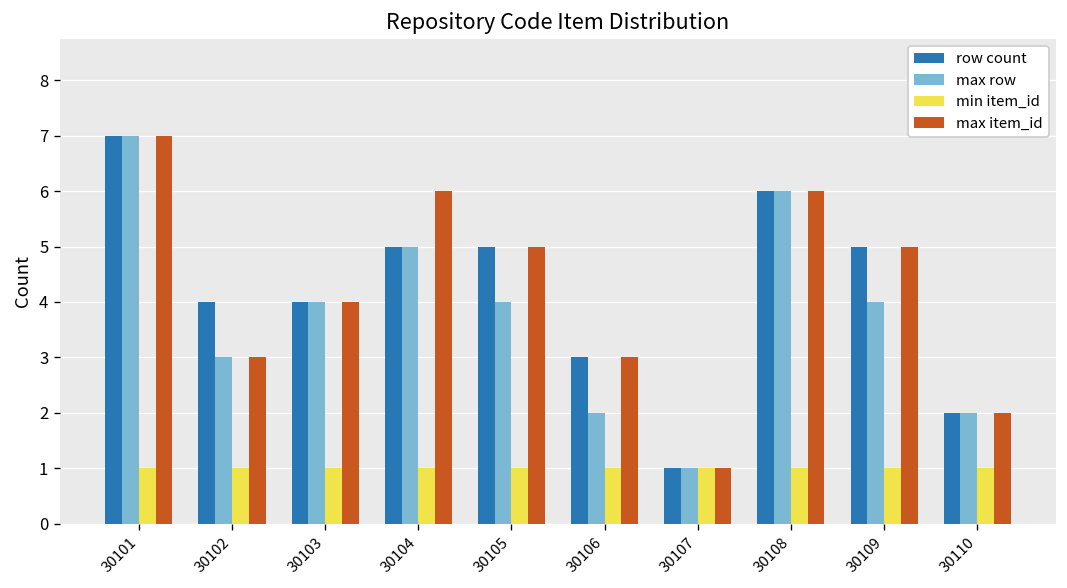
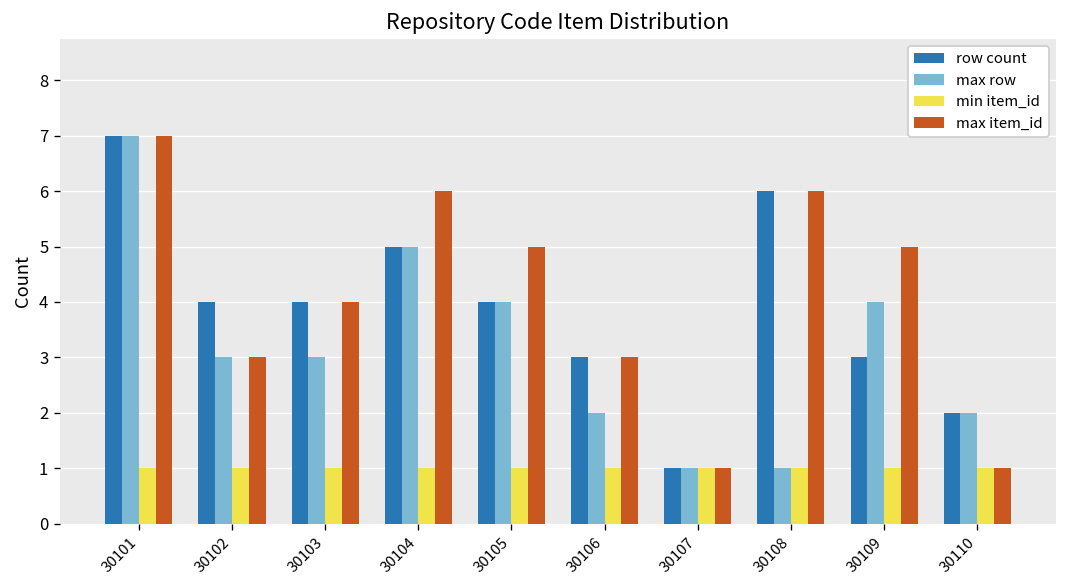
max row, 30103: 4 -> 3
row count, 30105: 5 -> 4
max row, 30108: 6 -> 1
row count, 30109: 5 -> 3
max item_id, 30110: 2 -> 1
